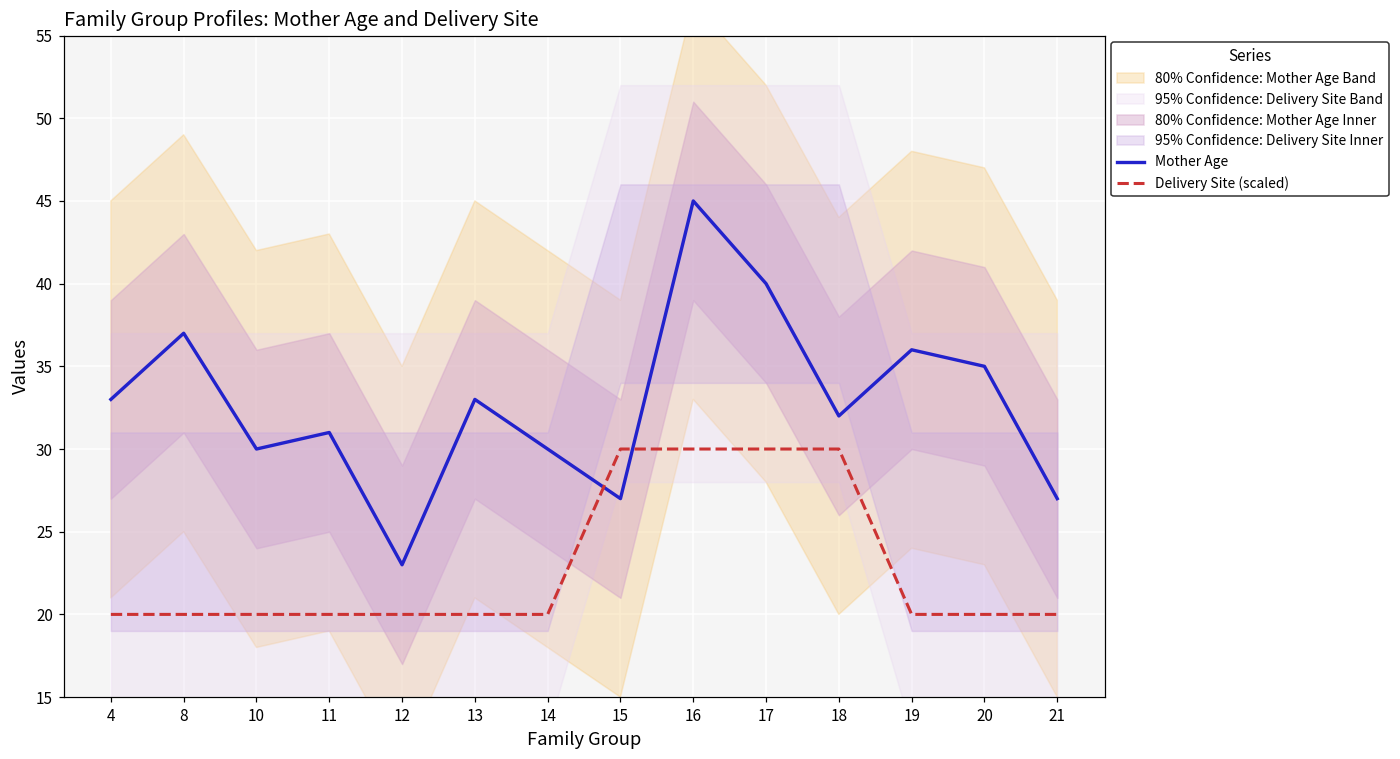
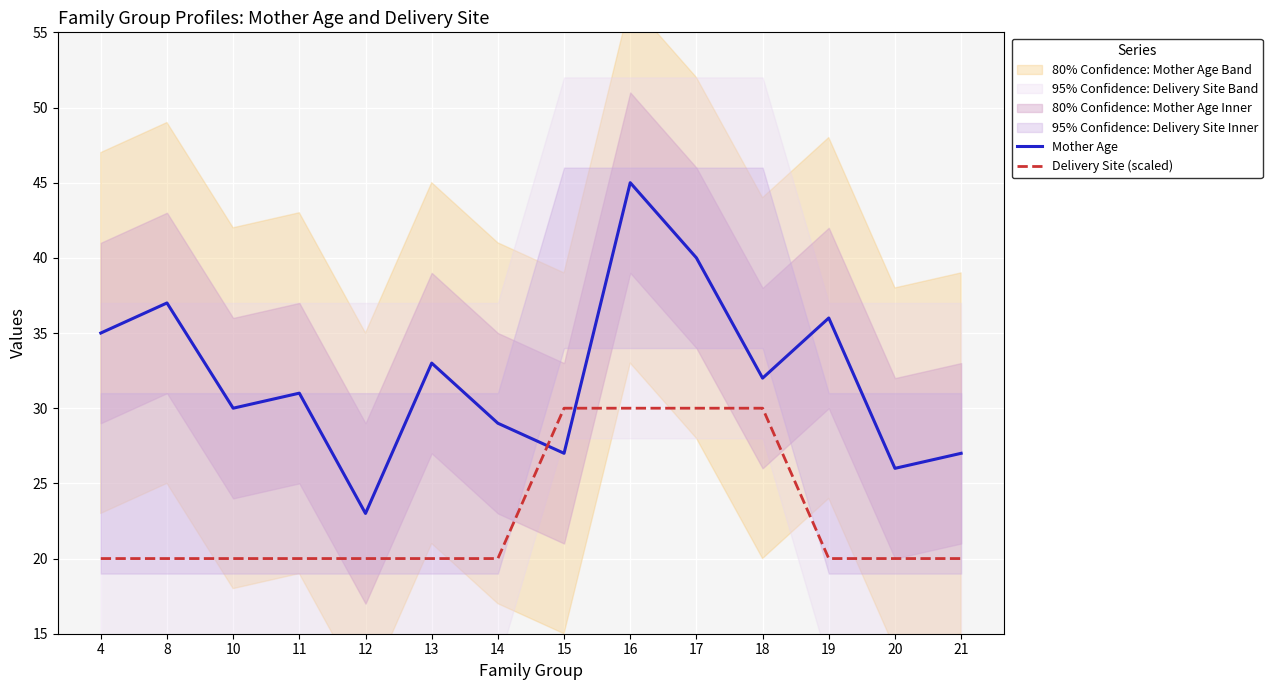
Mother Age, 4: 33 -> 35
Mother Age, 14: 30 -> 29
Mother Age, 20: 35 -> 26
